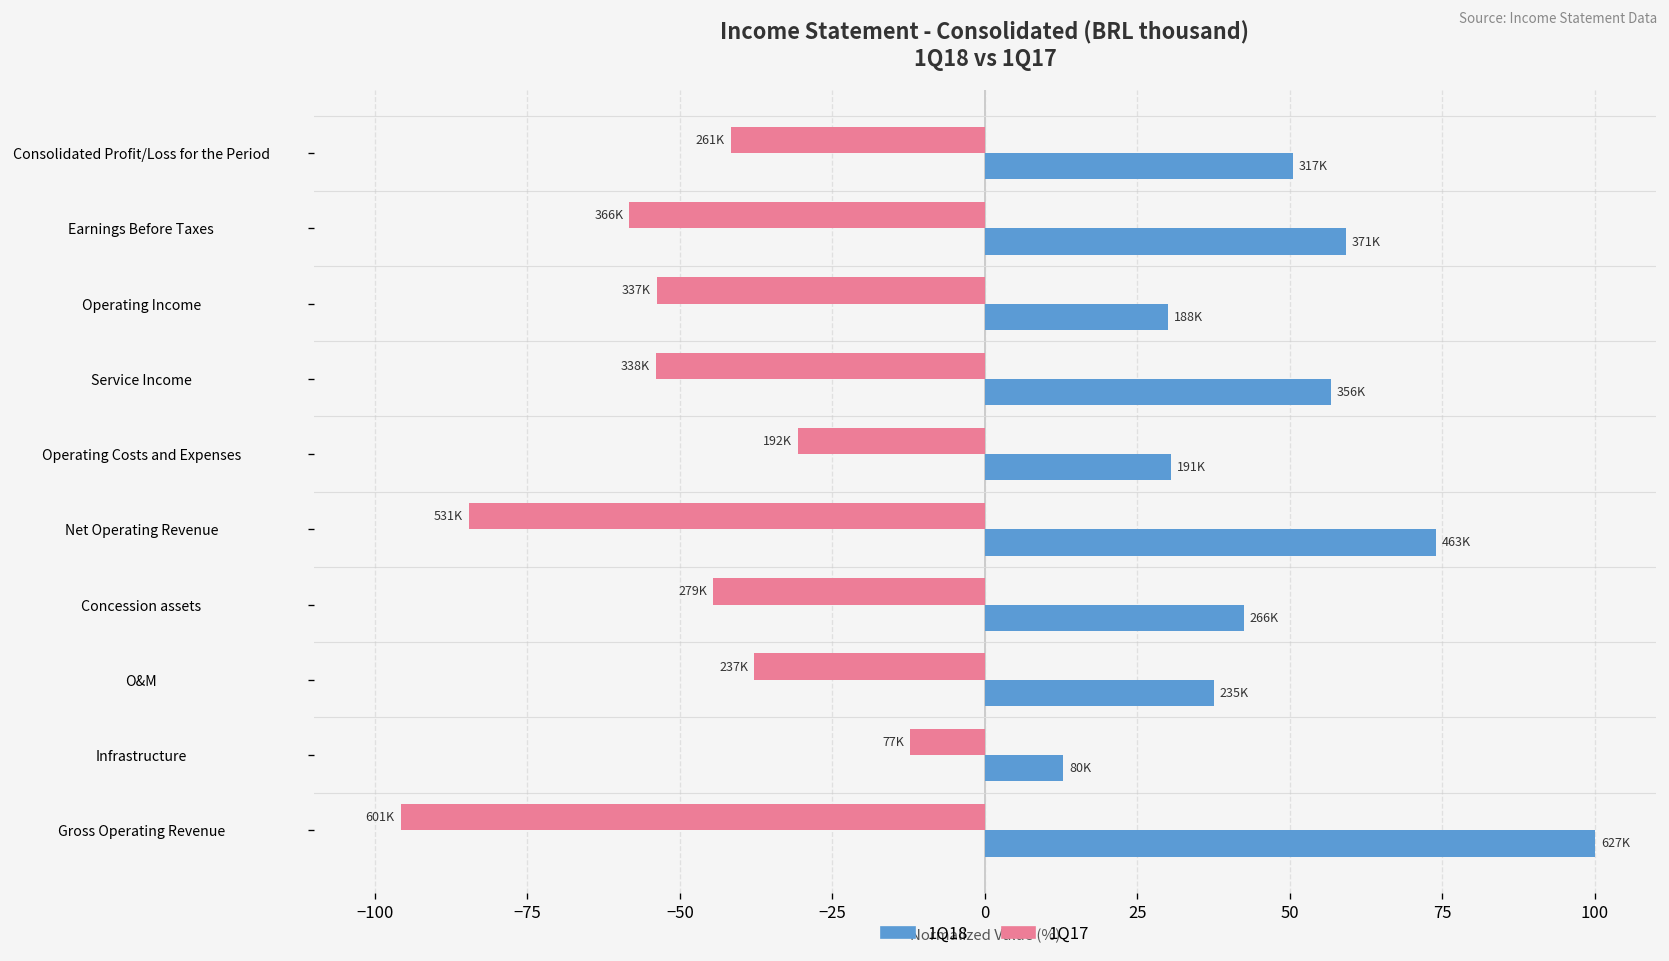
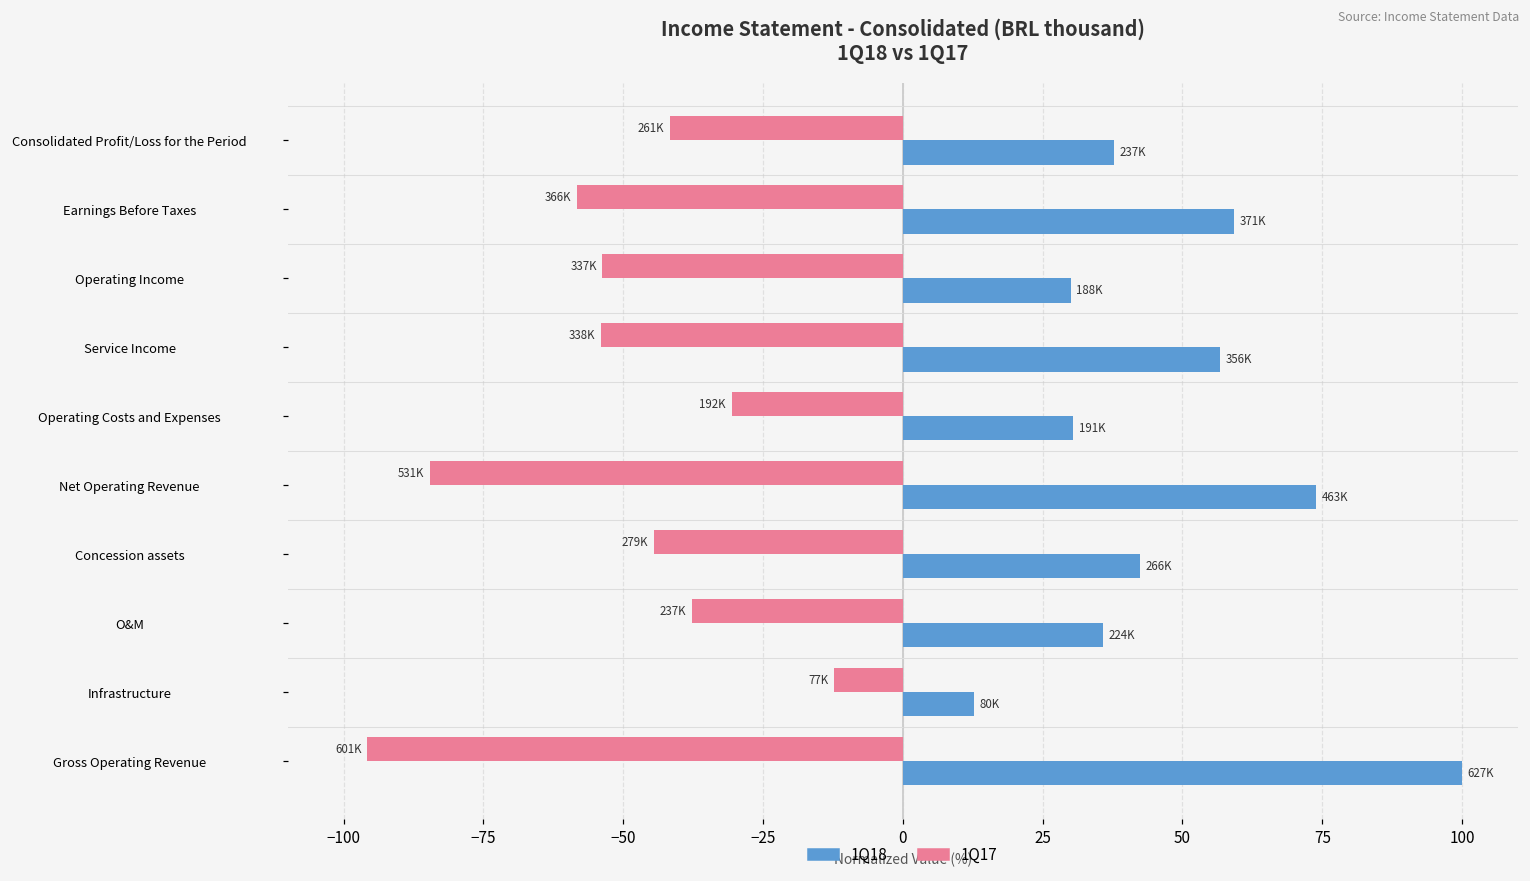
1Q18, Consolidated Profit/Loss for the Period: 317K -> 237K
1Q18, O&M: 235K -> 224K
